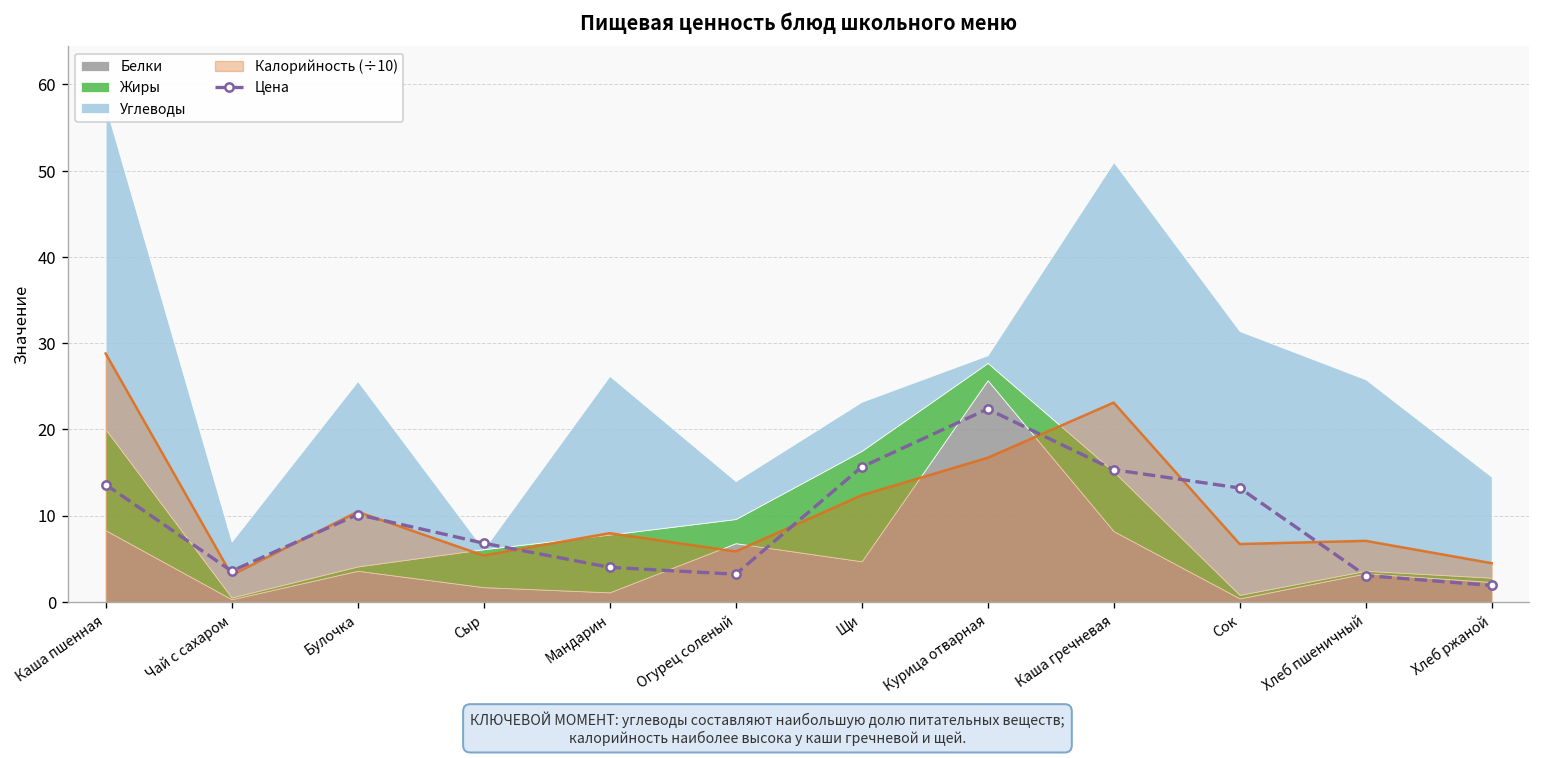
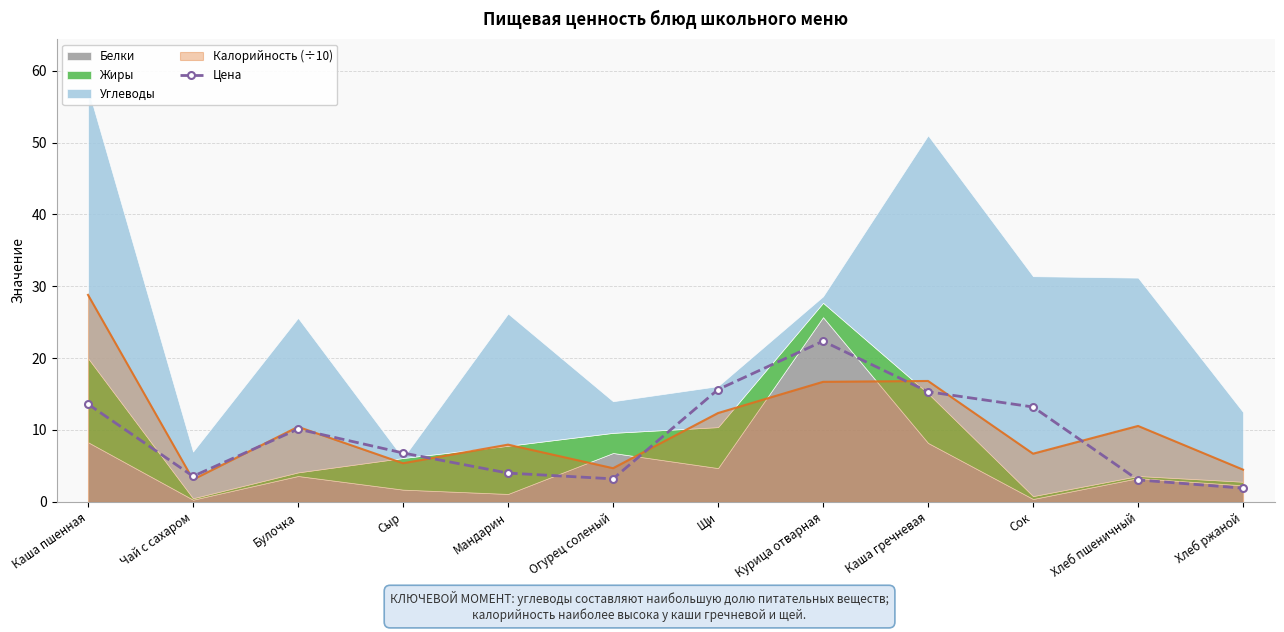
Калорийность (÷10), Огурец соленый: 6 -> 5
Жиры, Щи: 13 -> 6
Калорийность (÷10), Каша гречневая: 23 -> 17
Углеводы, Хлеб пшеничный: 22 -> 28
Калорийность (÷10), Хлеб пшеничный: 7 -> 11
Углеводы, Хлеб ржаной: 12 -> 10
